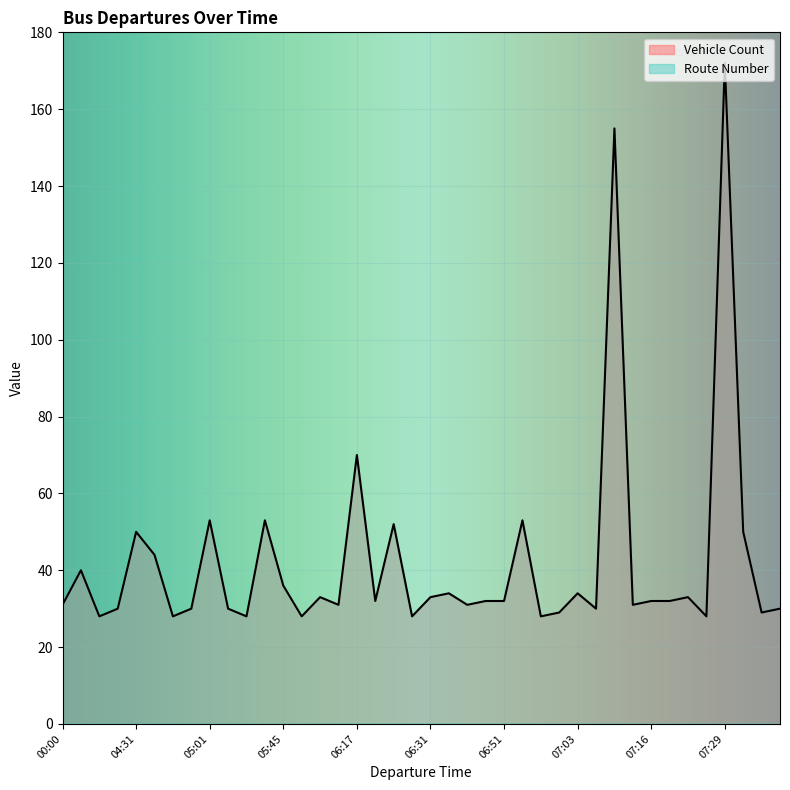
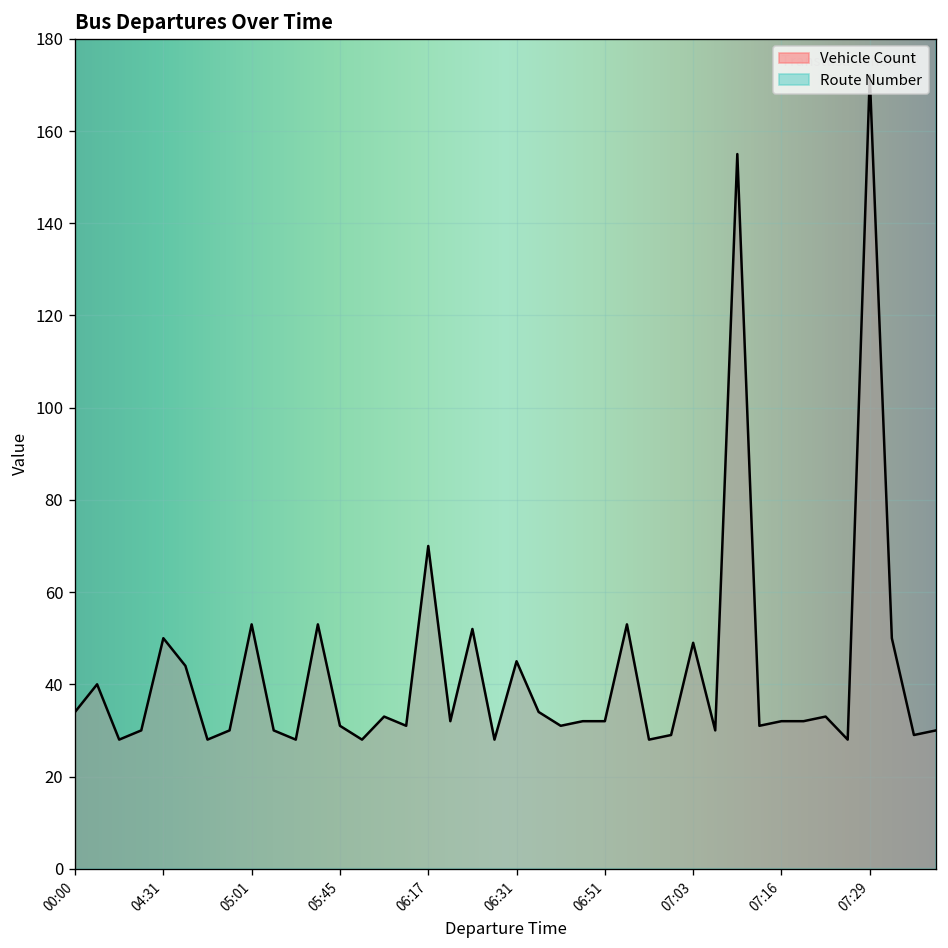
Vehicle Count, 00:00: 31 -> 34
Vehicle Count, 05:45: 36 -> 31
Vehicle Count, 06:31: 33 -> 45
Vehicle Count, 07:03: 34 -> 49
